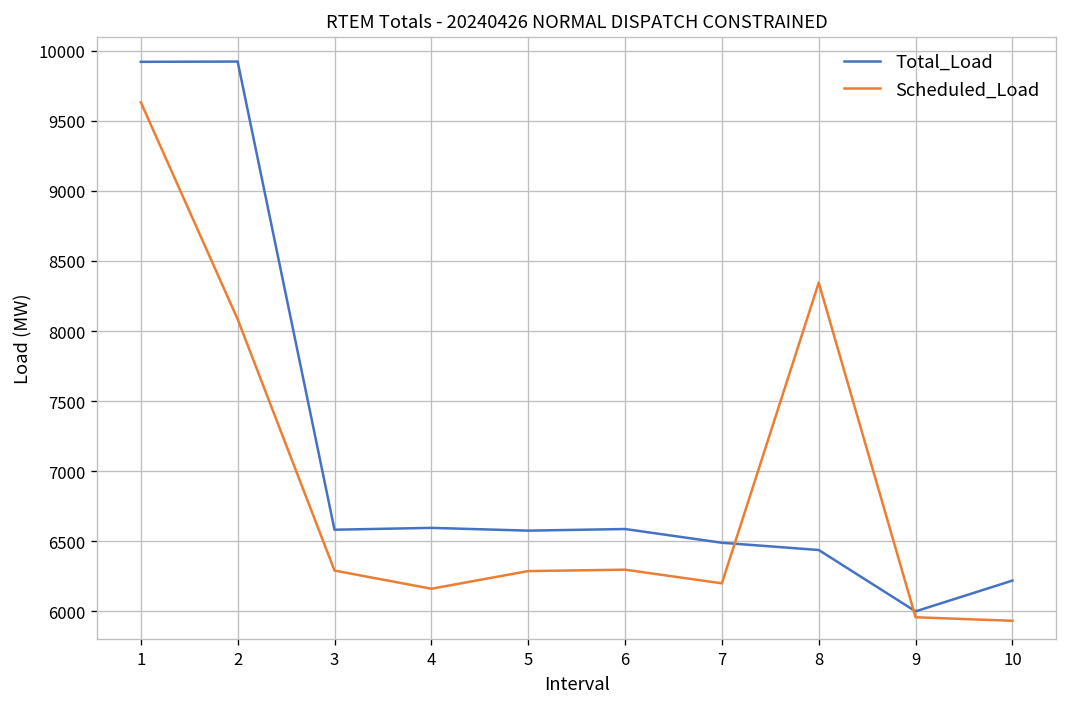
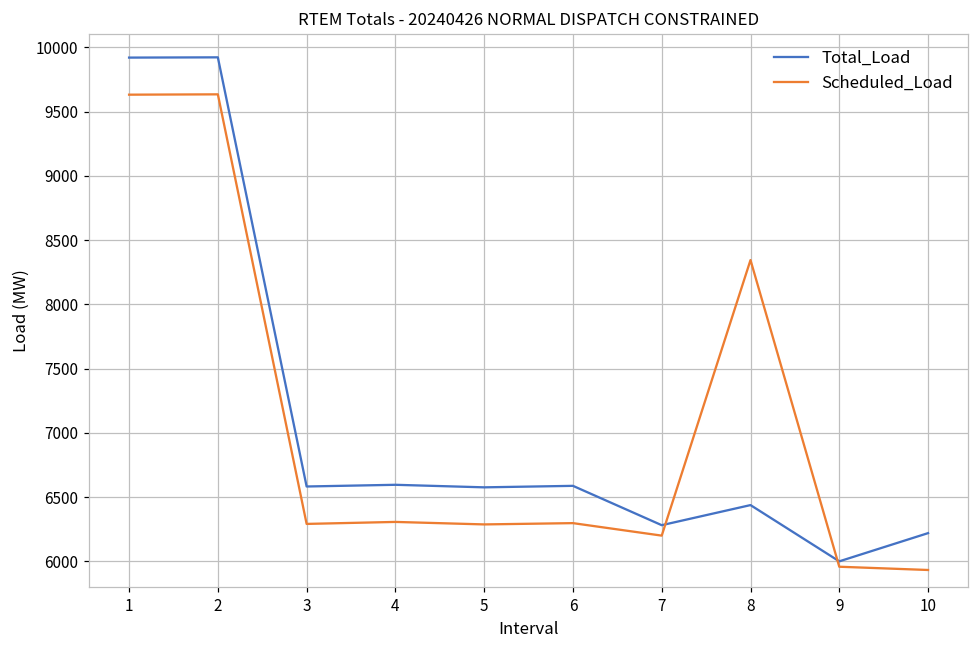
Scheduled_Load, 2: 8080 -> 9630
Scheduled_Load, 4: 6160 -> 6310
Total_Load, 7: 6490 -> 6280
